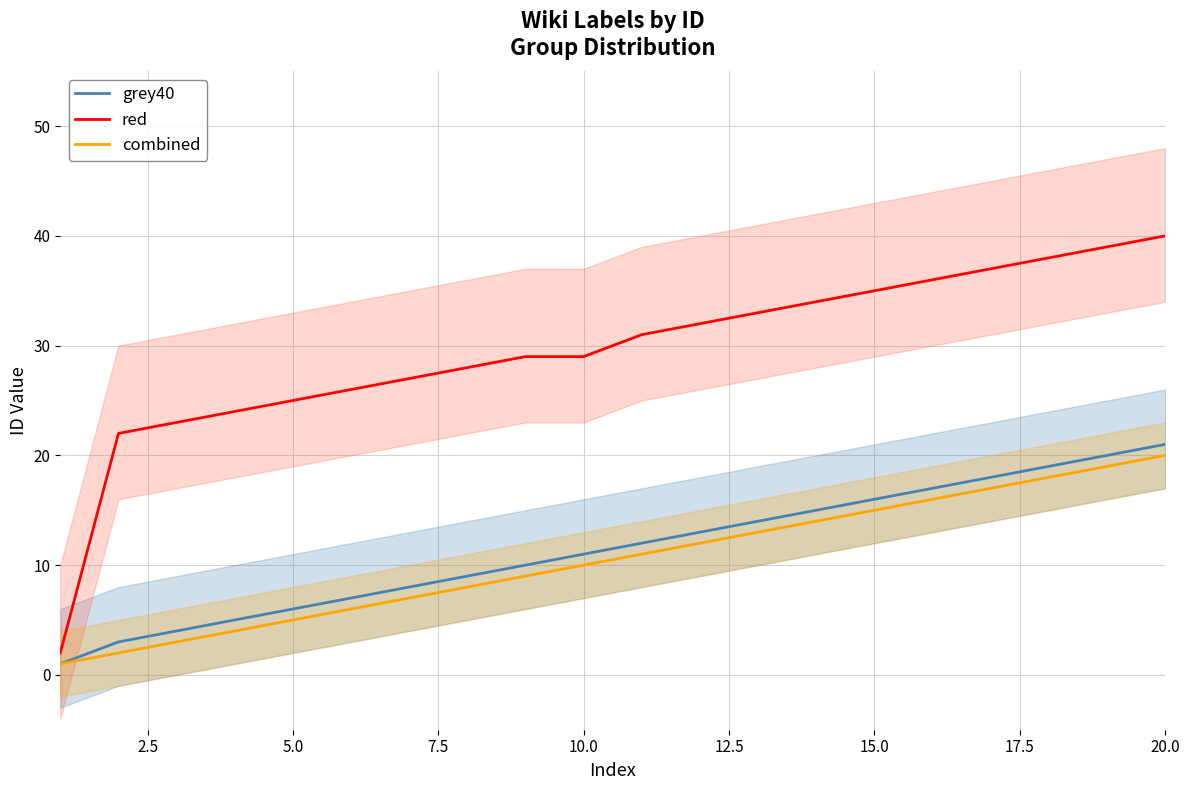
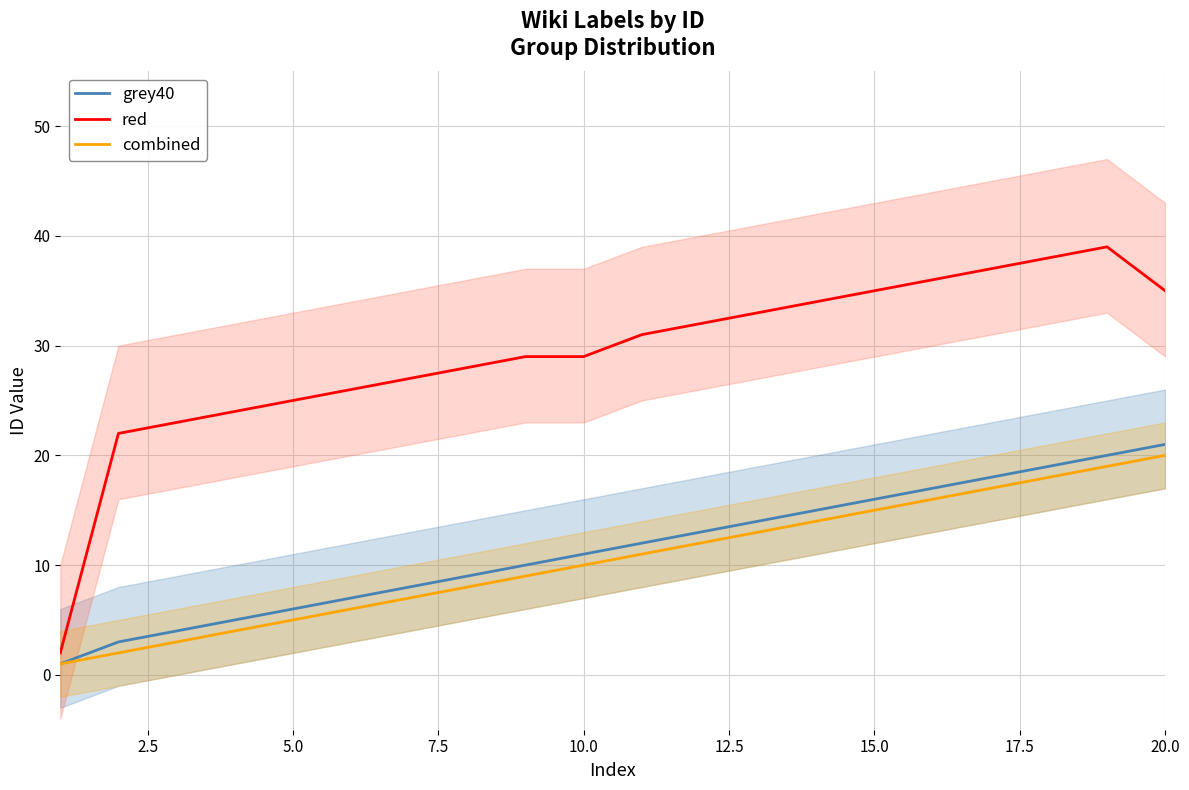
red, 20.0: 40 -> 35
